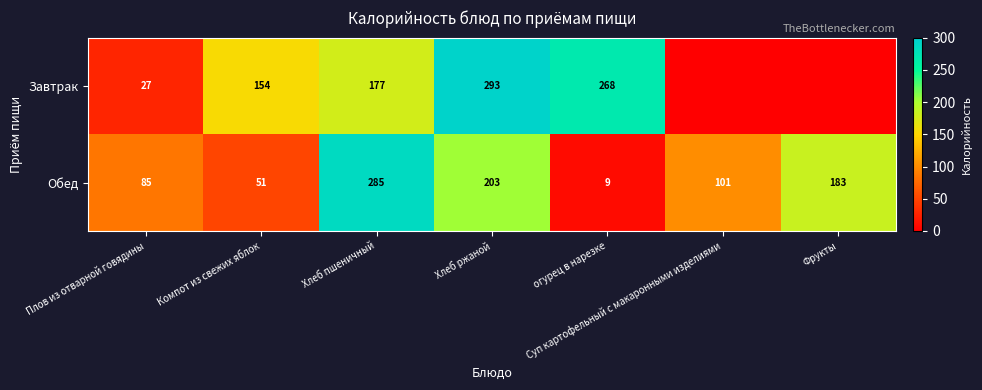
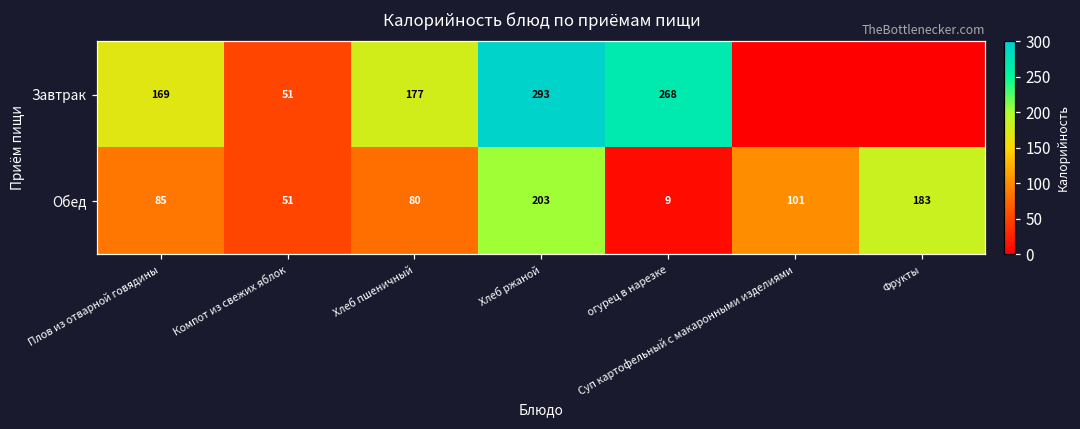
Завтрак, Плов из отварной говядины: 27 -> 169
Завтрак, Компот из свежих яблок: 154 -> 51
Обед, Хлеб пшеничный: 285 -> 80
